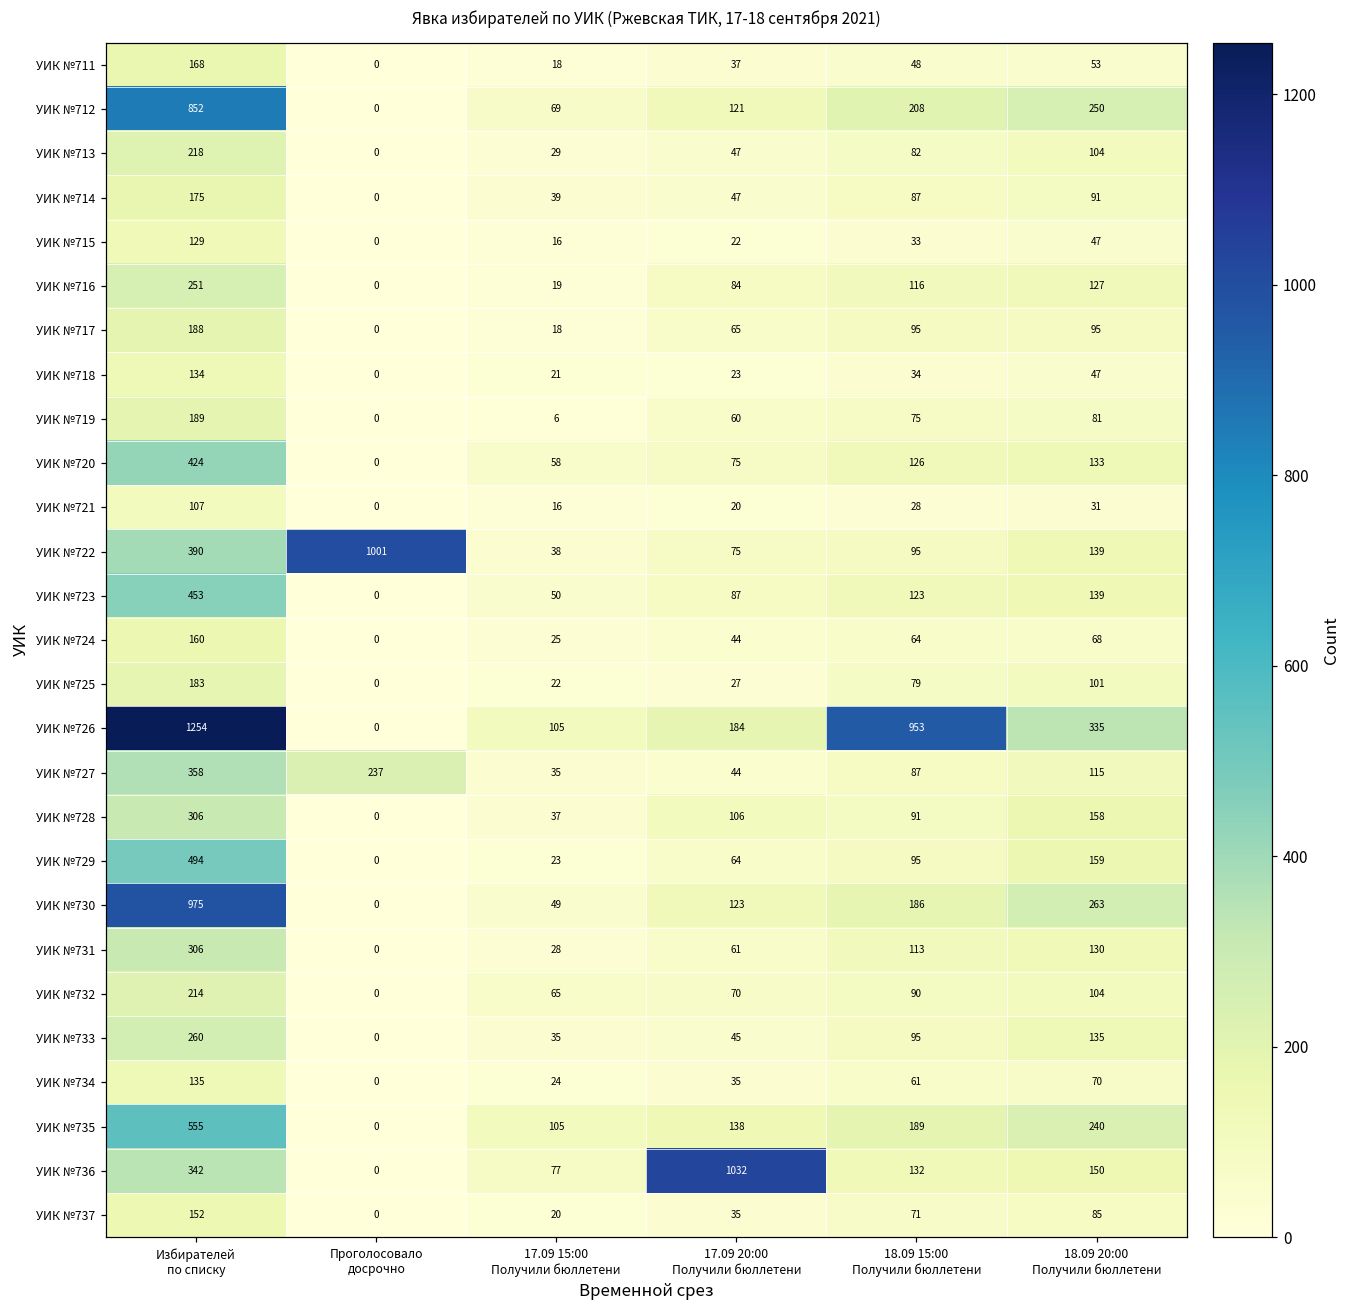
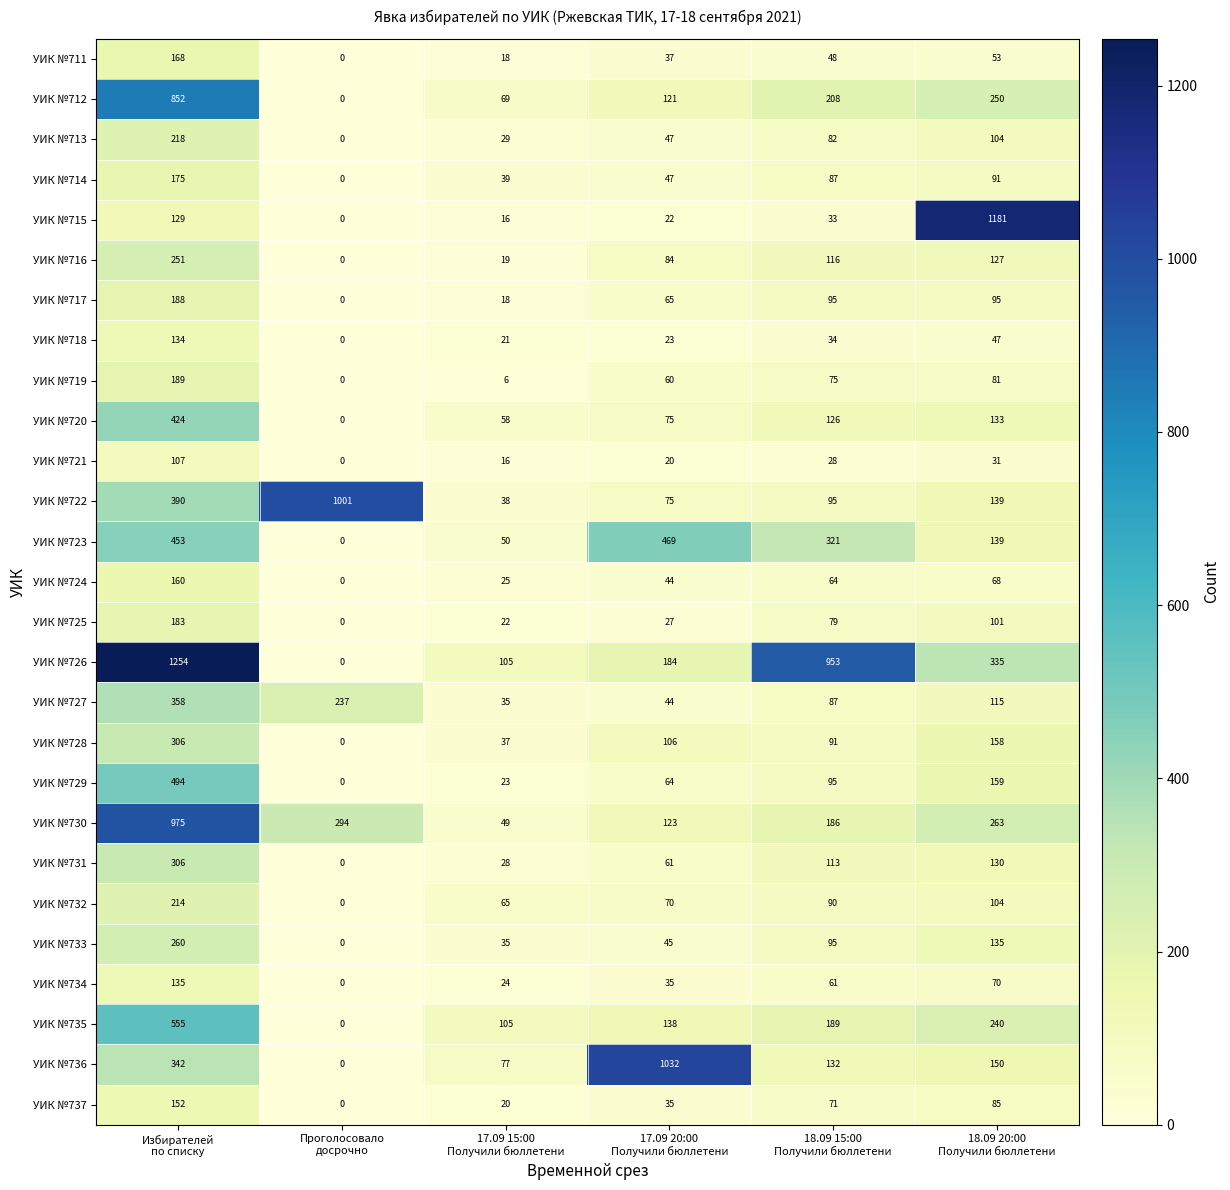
УИК №715, 18.09 20:00 Получили бюллетени: 47 -> 1181
УИК №723, 17.09 20:00 Получили бюллетени: 87 -> 469
УИК №723, 18.09 15:00 Получили бюллетени: 123 -> 321
УИК №730, Проголосовало досрочно: 0 -> 294
